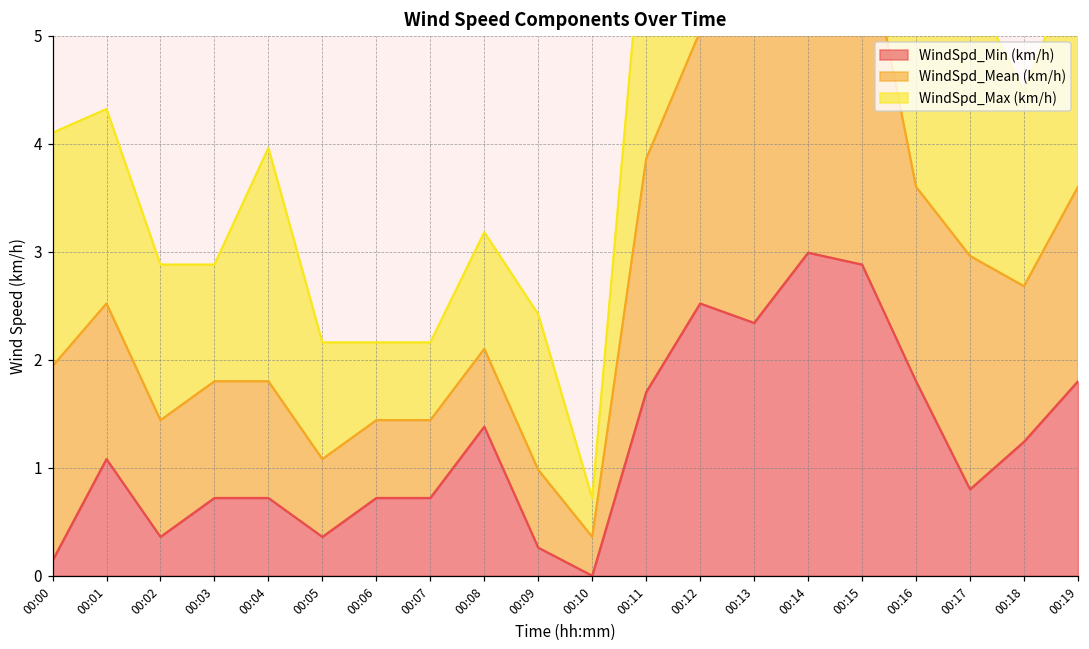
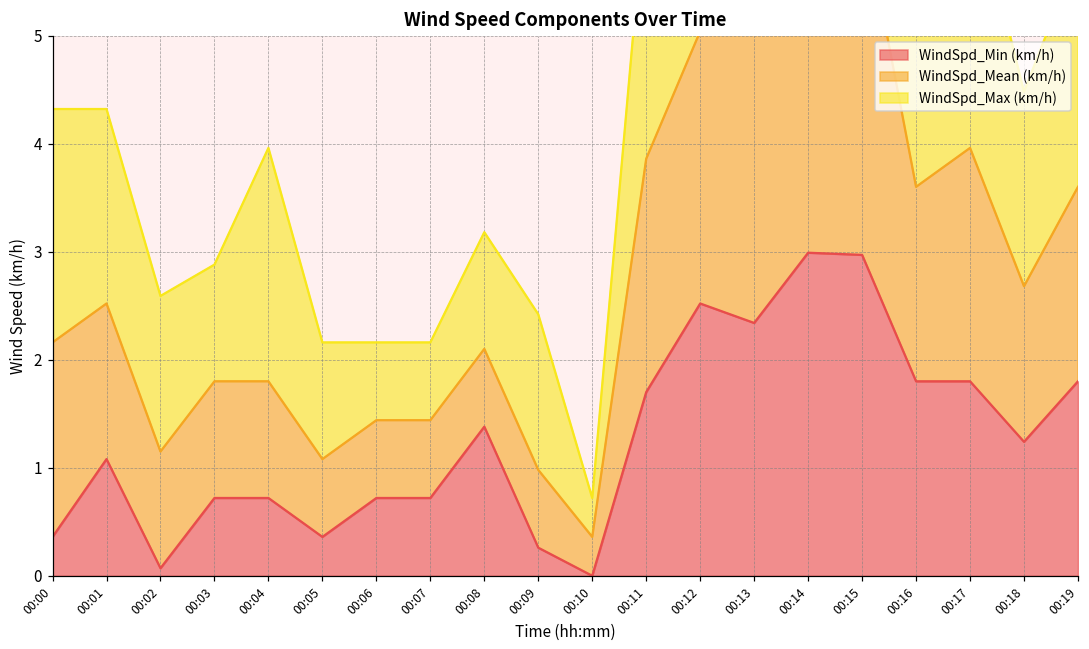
WindSpd_Min (km/h), 00:00: 0.1 -> 0.4
WindSpd_Min (km/h), 00:02: 0.4 -> 0.1
WindSpd_Min (km/h), 00:15: 2.9 -> 3.0
WindSpd_Min (km/h), 00:17: 0.8 -> 1.8
